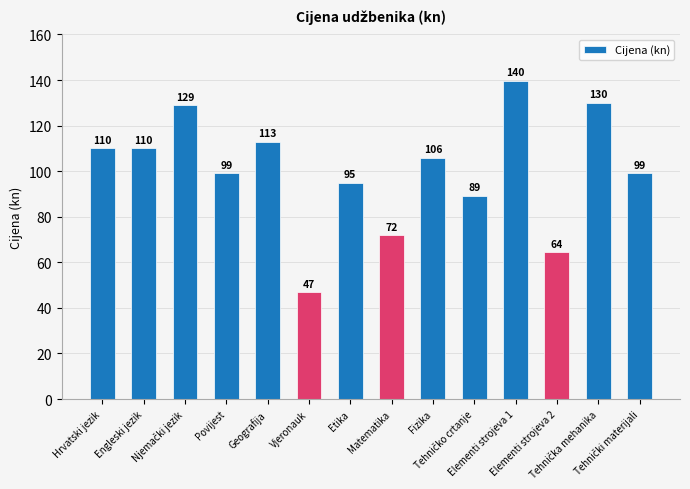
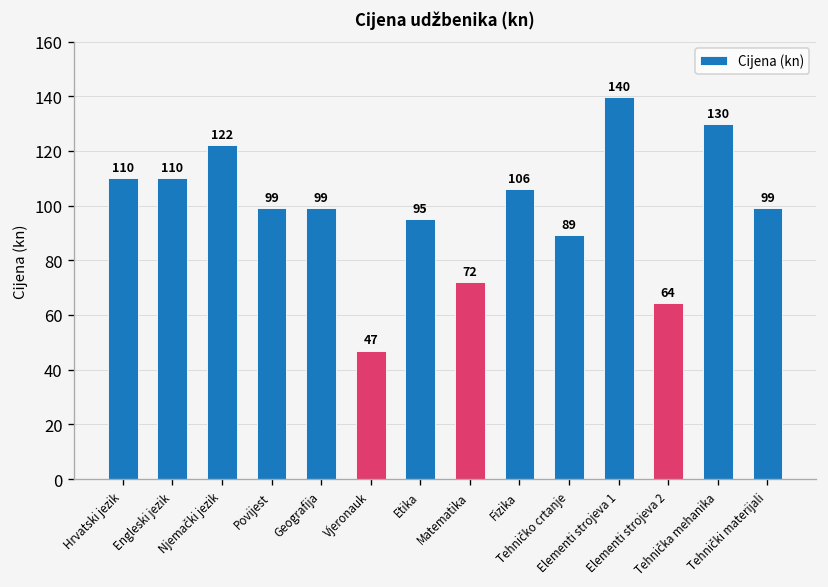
Njemački jezik: 129 -> 122
Geografija: 113 -> 99
